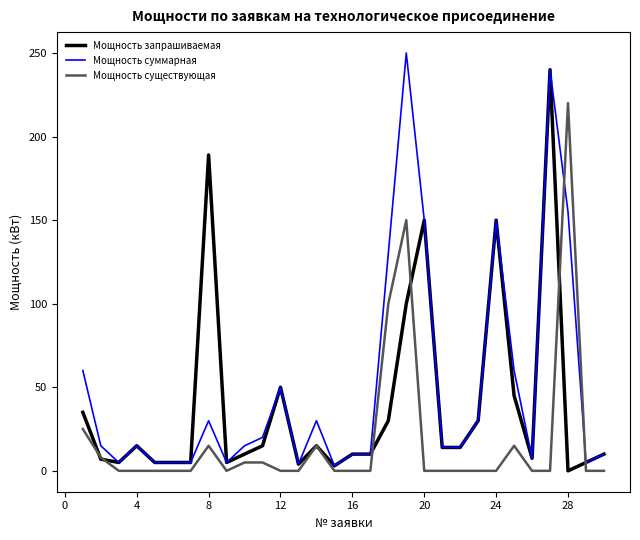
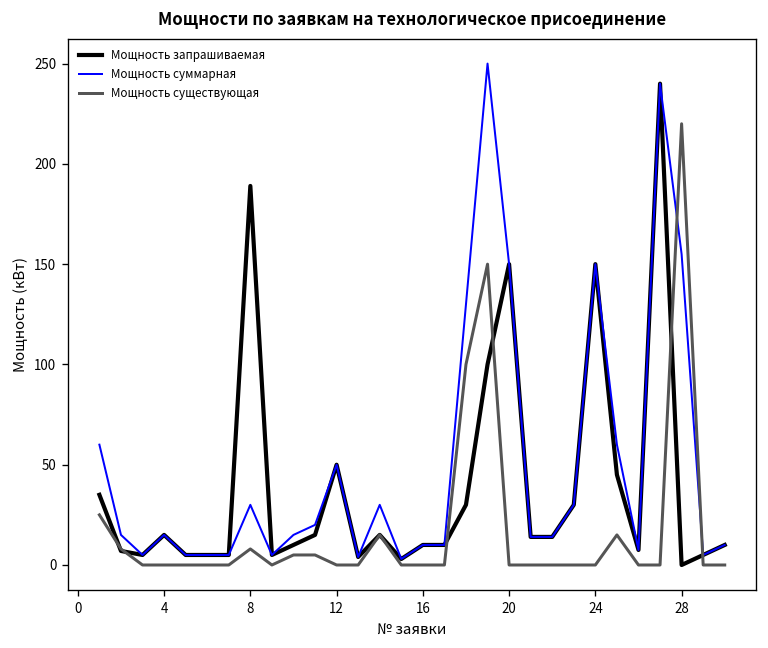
Мощность существующая, 8: 15 -> 8
